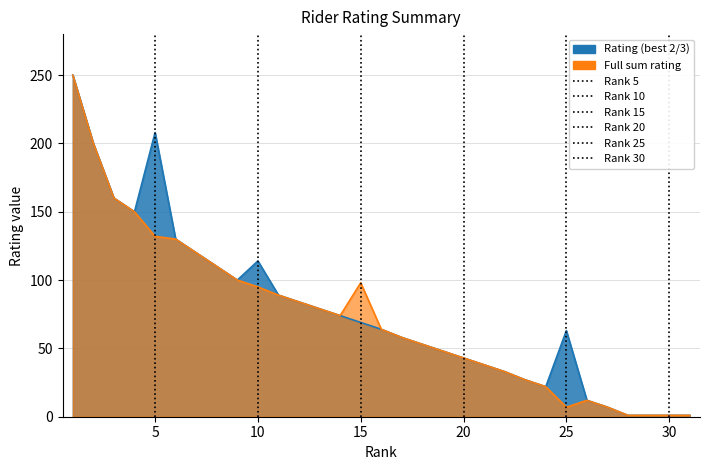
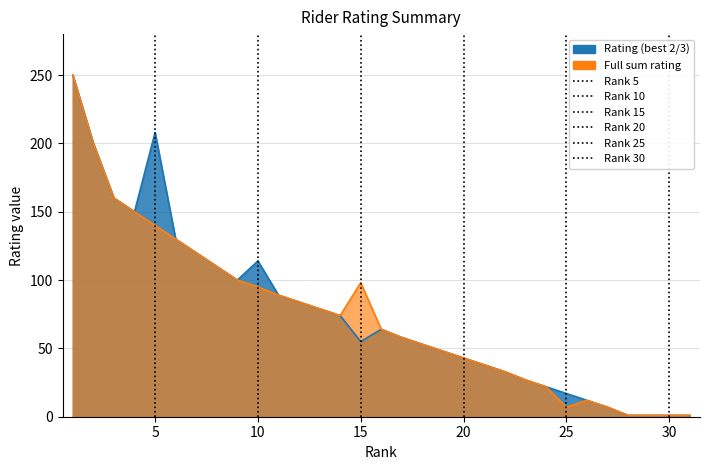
Full sum rating, 5: 132 -> 140
Rating (best 2/3), 15: 69 -> 55
Rating (best 2/3), 25: 63 -> 17
